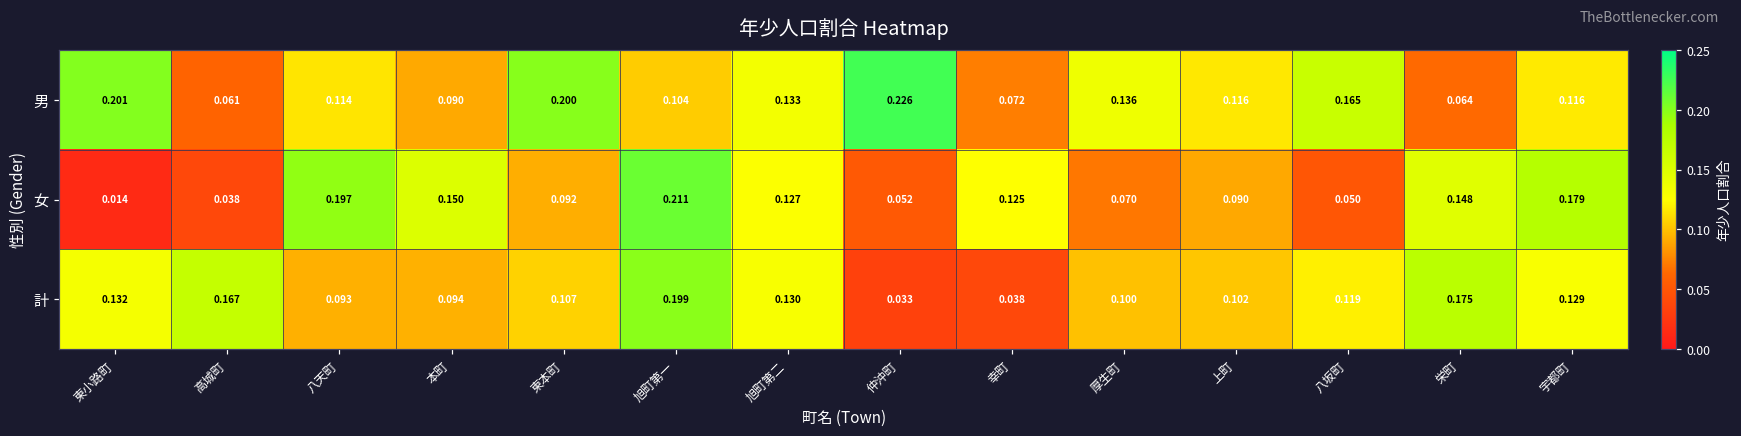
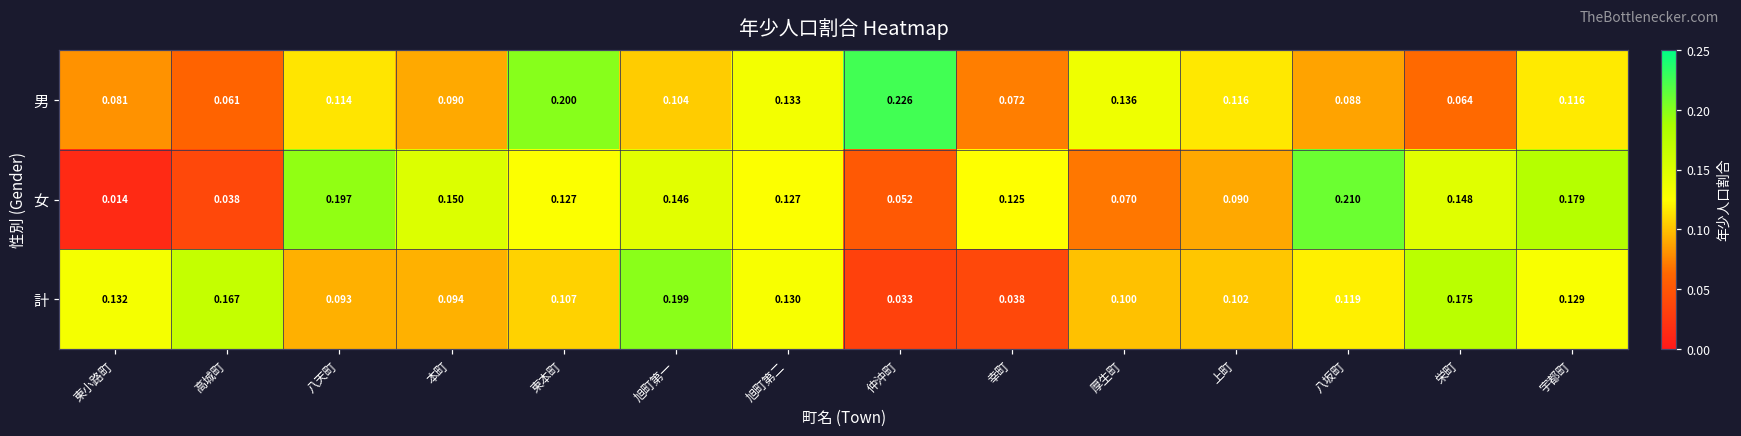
男, 東小路町: 0.201 -> 0.081
男, 八坂町: 0.165 -> 0.088
女, 東本町: 0.092 -> 0.127
女, 旭町第一: 0.211 -> 0.146
女, 八坂町: 0.050 -> 0.210
